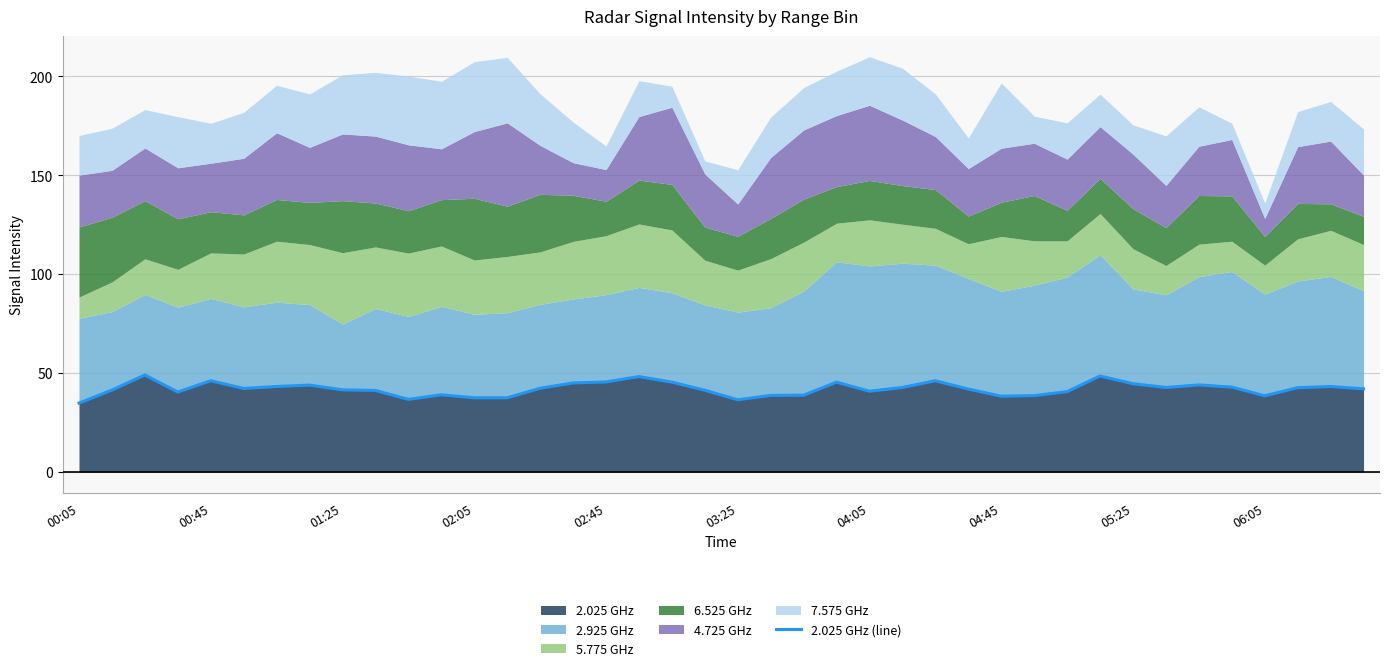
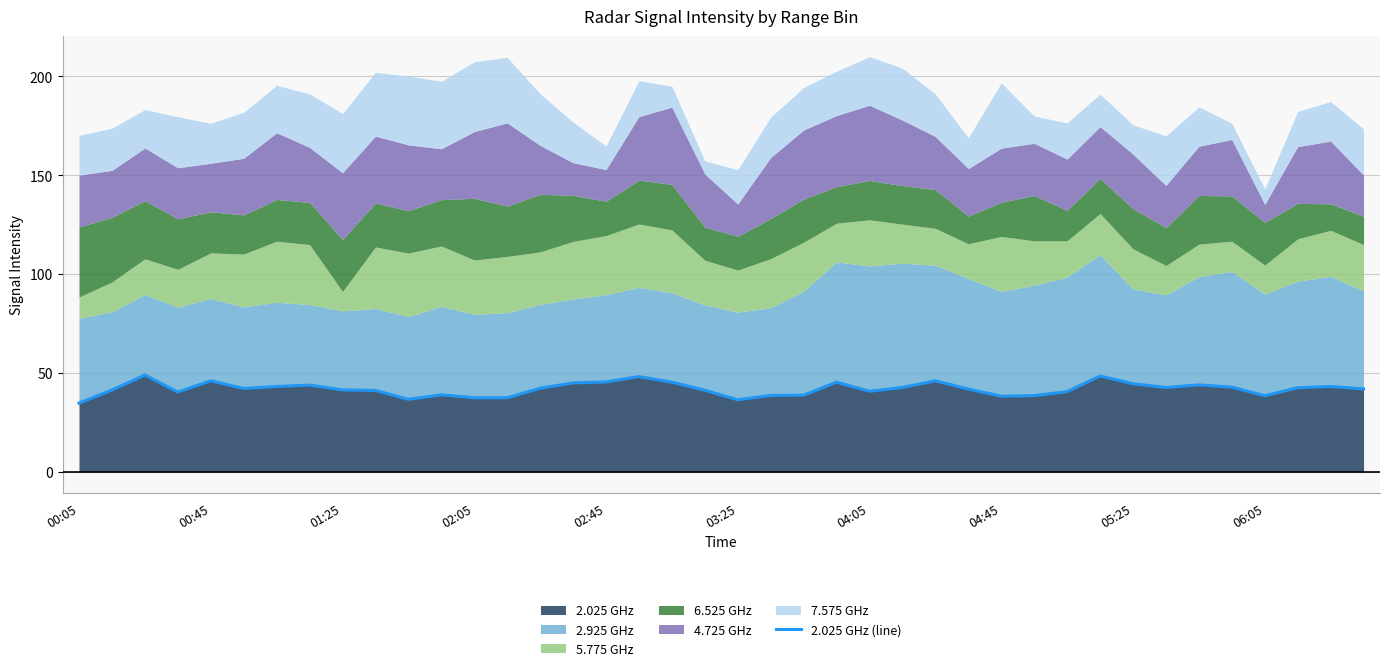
2.925 GHz, 01:25: 33 -> 40
5.775 GHz, 01:25: 36 -> 10
6.525 GHz, 06:05: 15 -> 22
